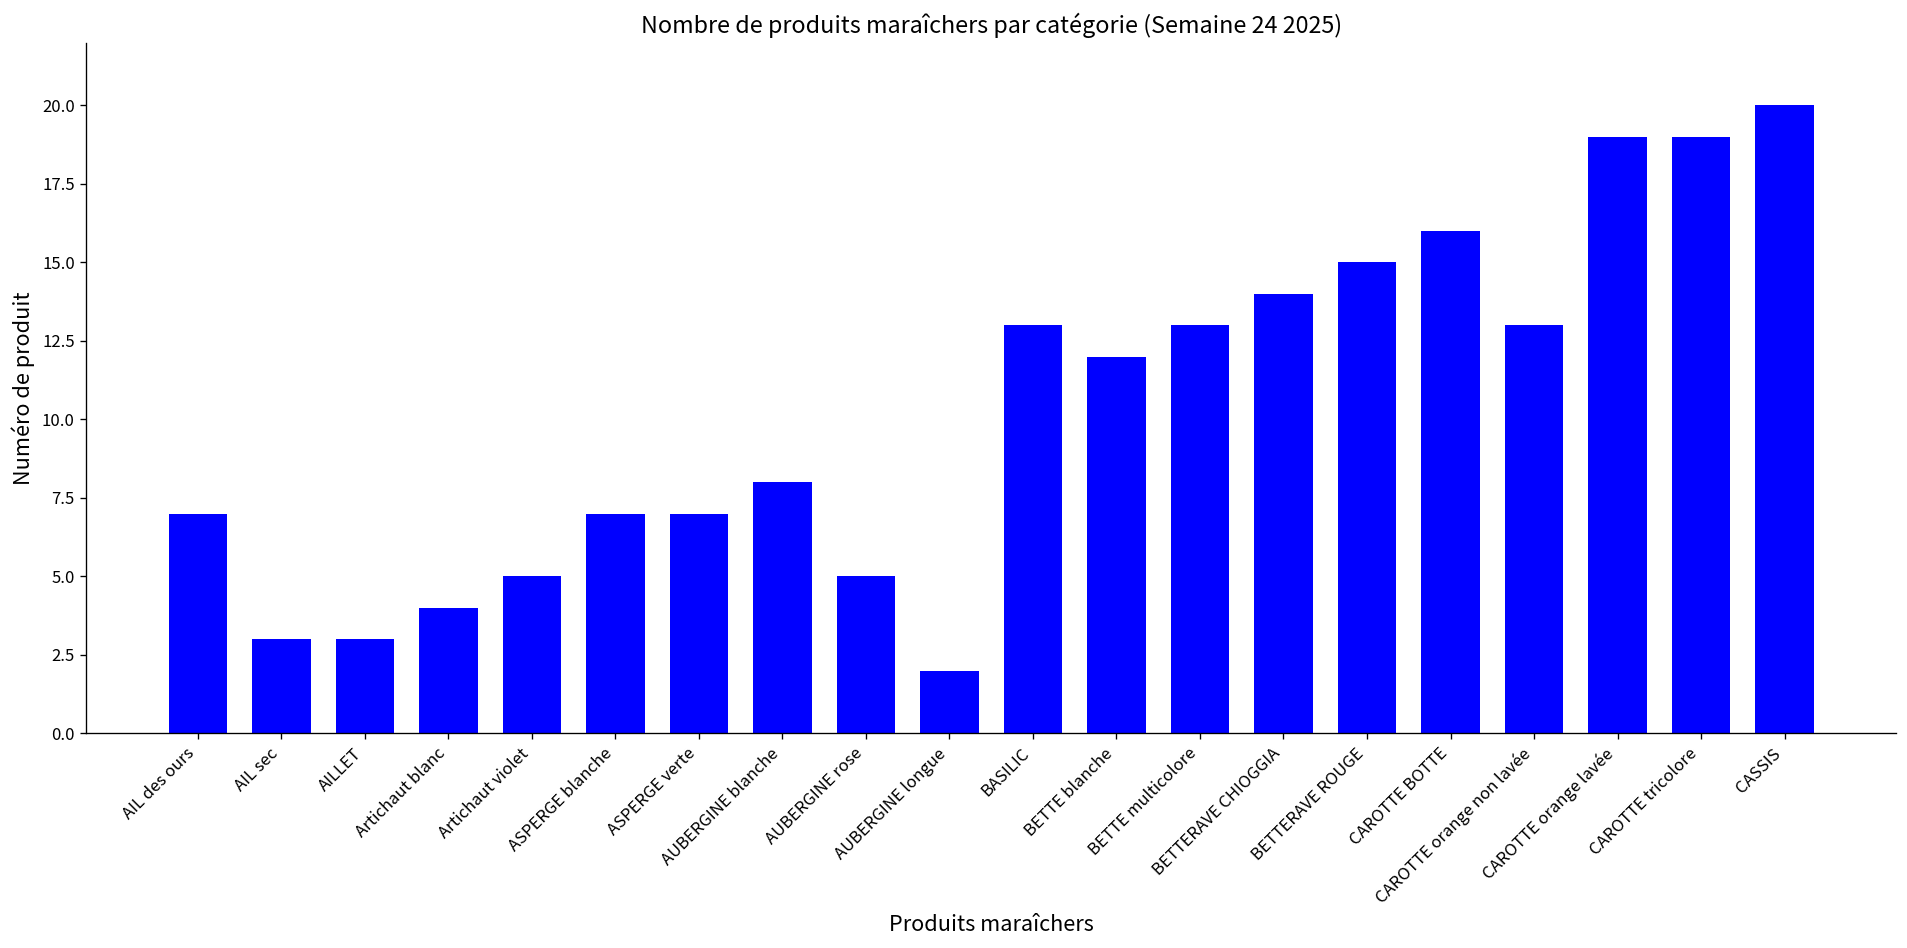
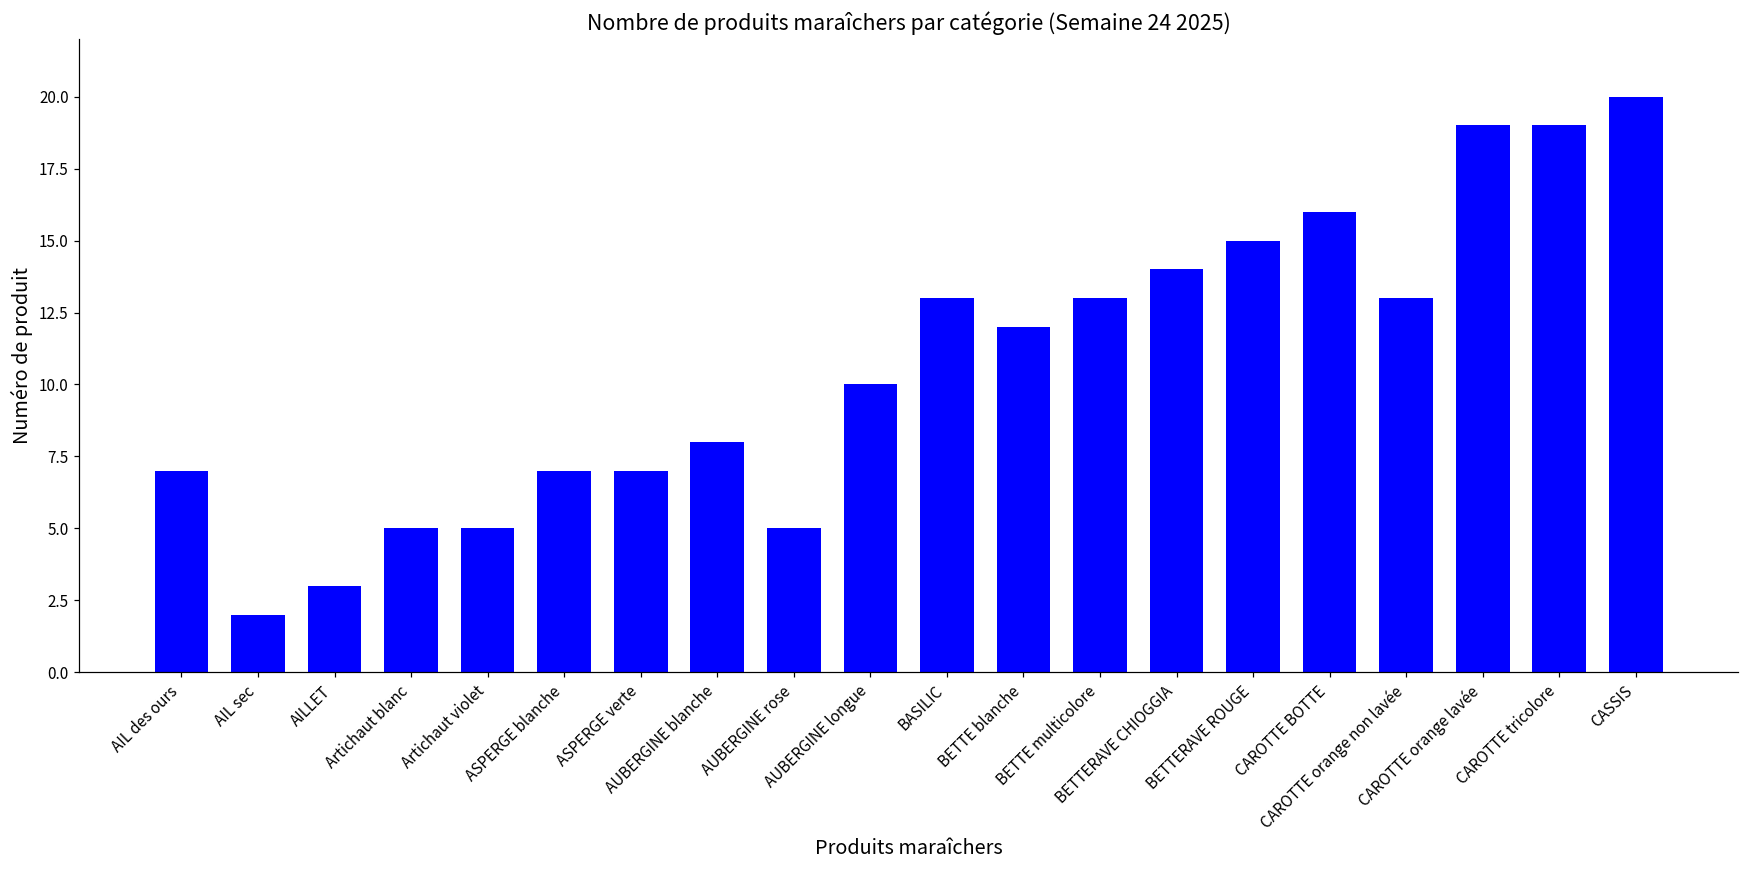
AIL sec: 3 -> 2
Artichaut blanc: 4 -> 5
AUBERGINE longue: 2 -> 10
